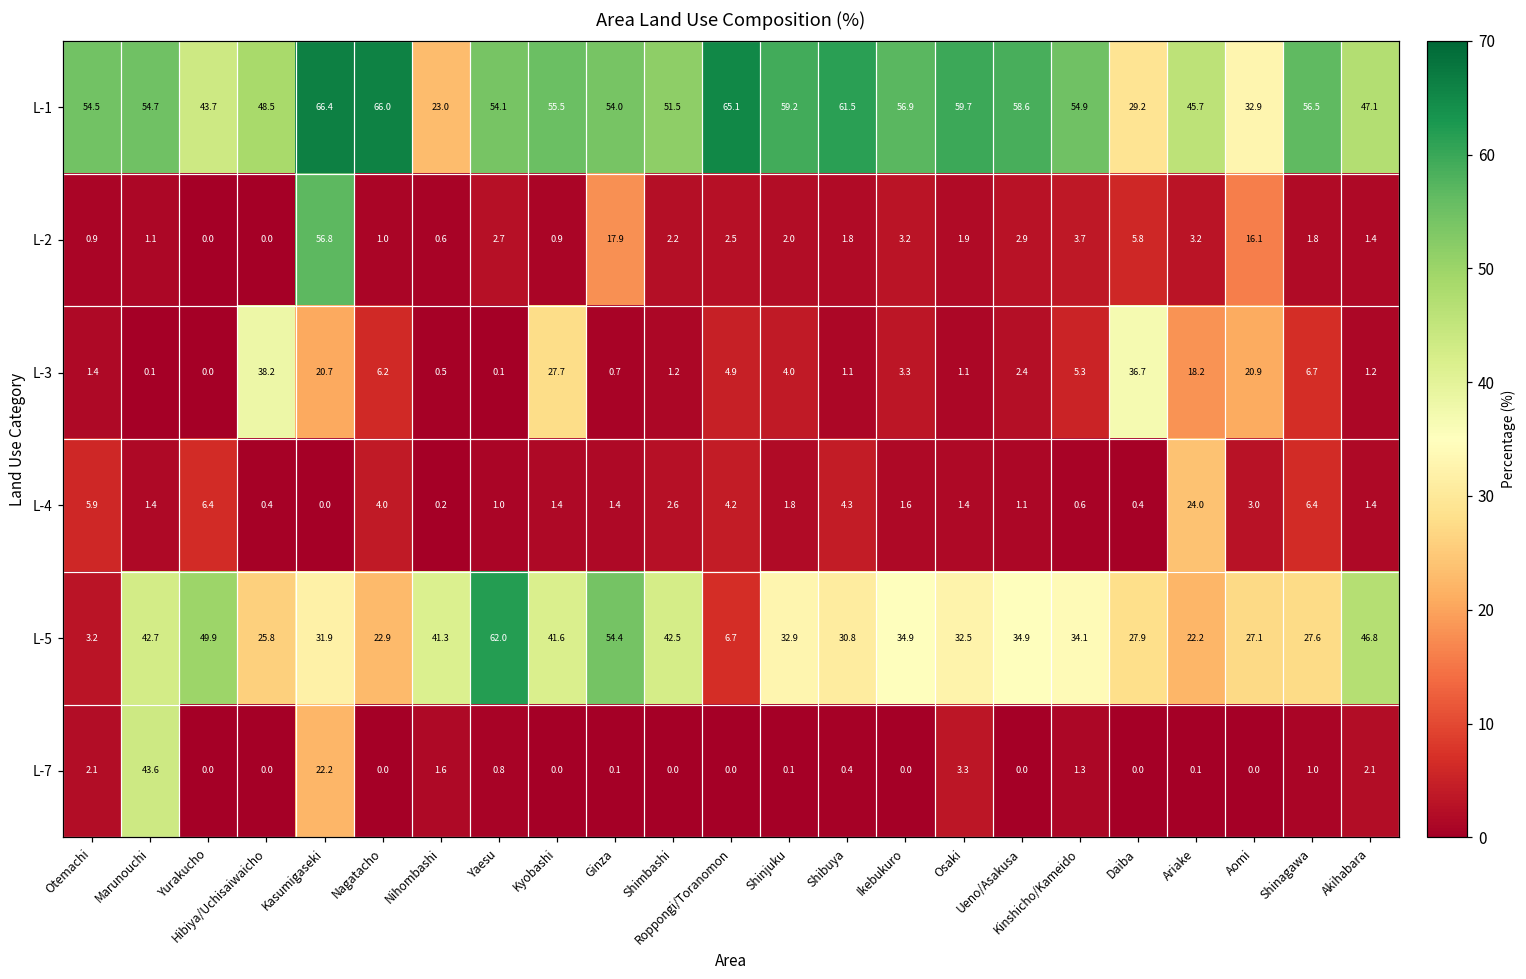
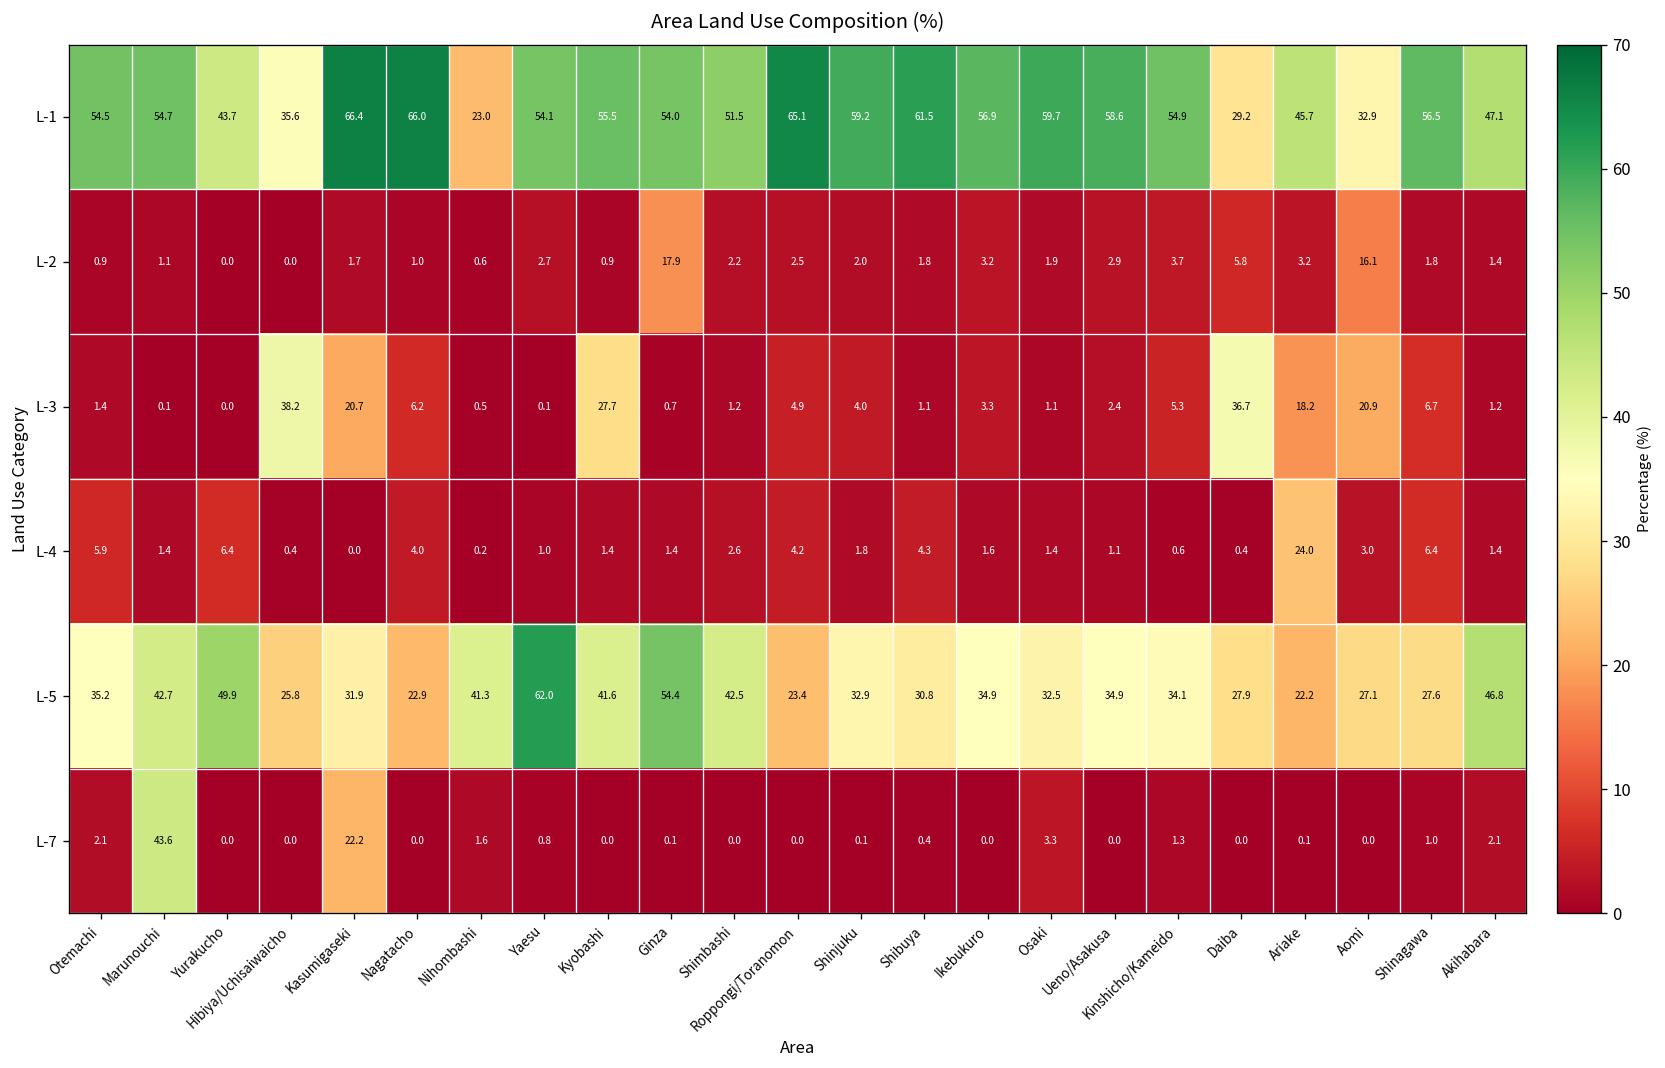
L-1, Hibiya/Uchisaiwaicho: 48.5 -> 35.6
L-2, Kasumigaseki: 56.8 -> 1.7
L-5, Otemachi: 3.2 -> 35.2
L-5, Roppongi/Toranomon: 6.7 -> 23.4
